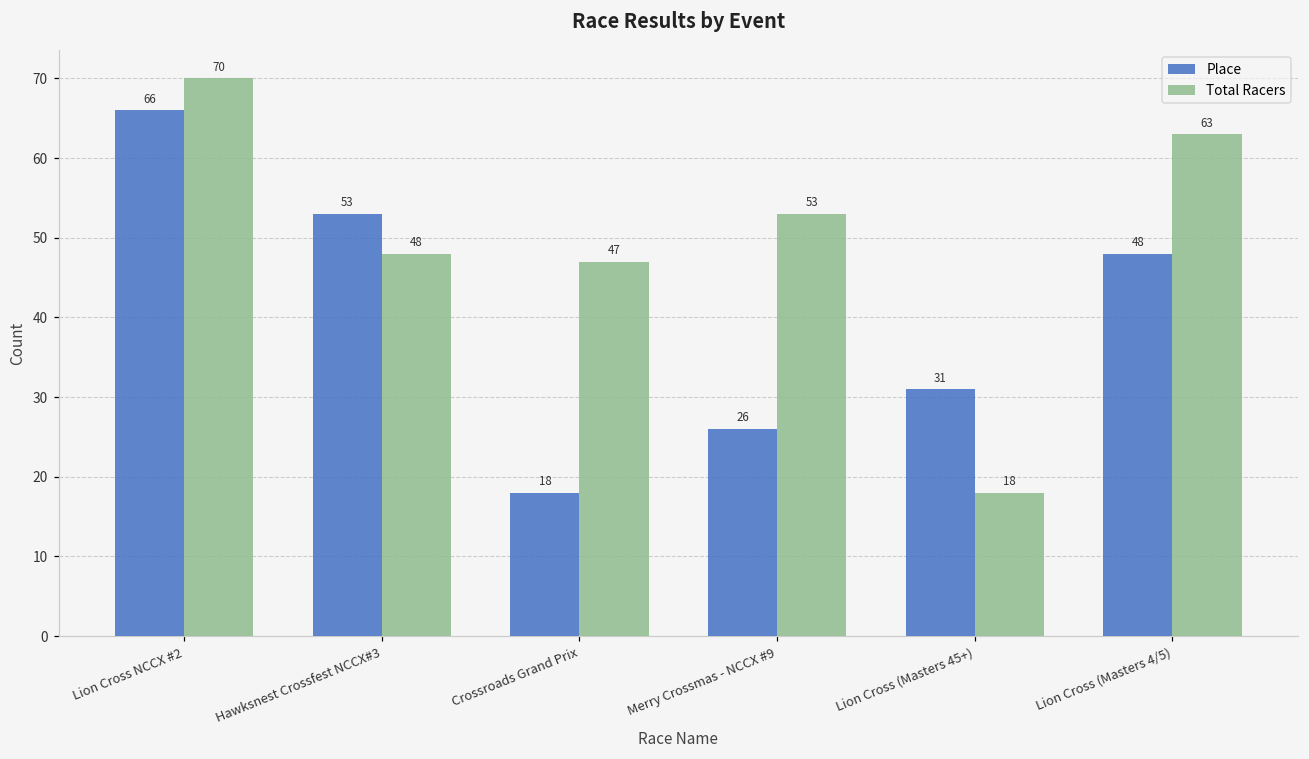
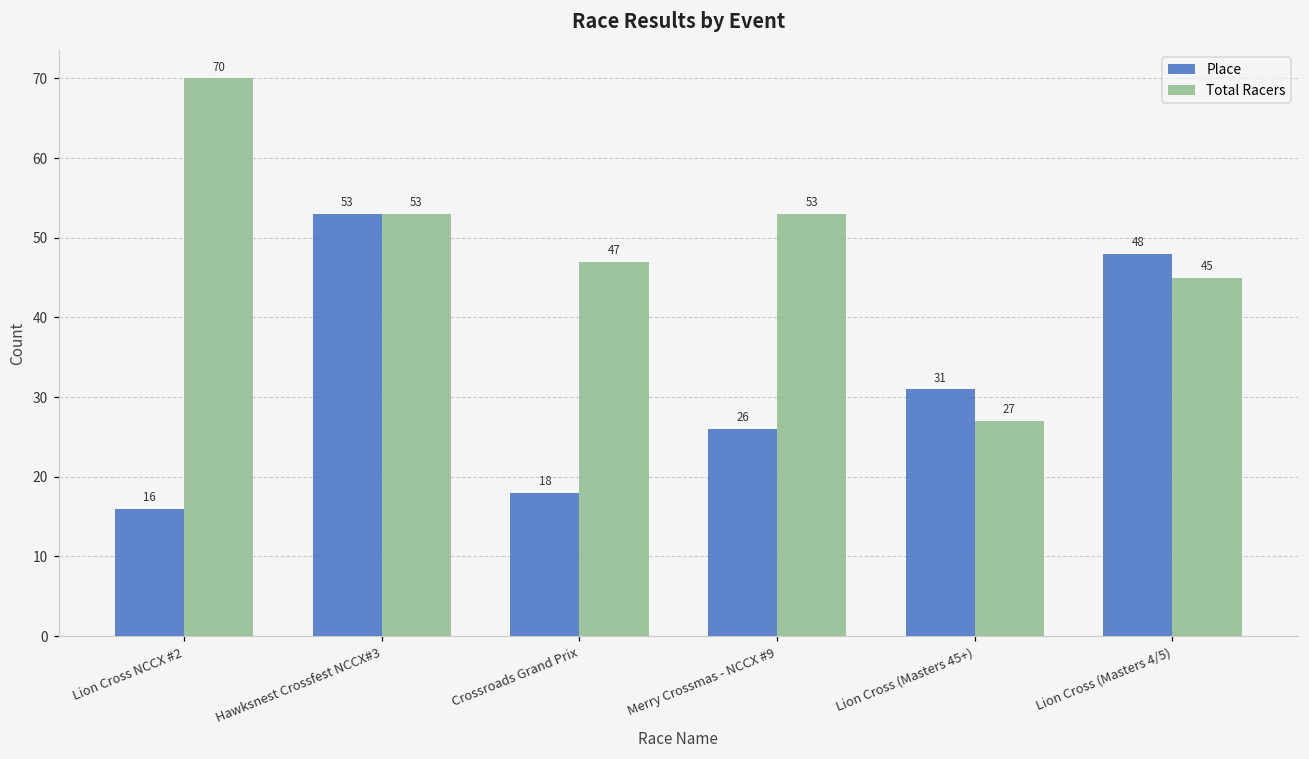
Place, Lion Cross NCCX #2: 66 -> 16
Total Racers, Hawksnest Crossfest NCCX#3: 48 -> 53
Total Racers, Lion Cross (Masters 45+): 18 -> 27
Total Racers, Lion Cross (Masters 4/5): 63 -> 45
